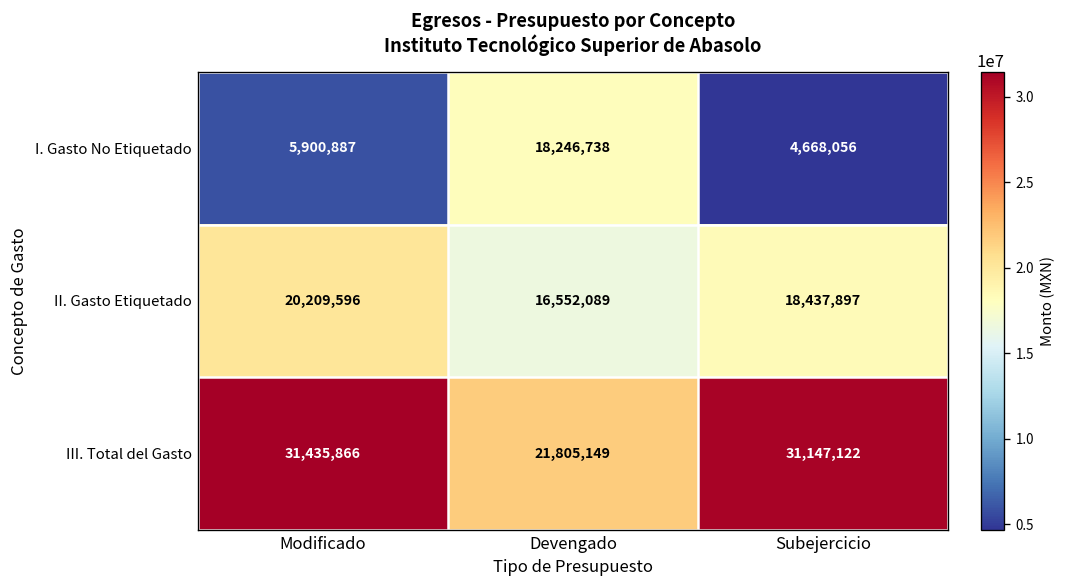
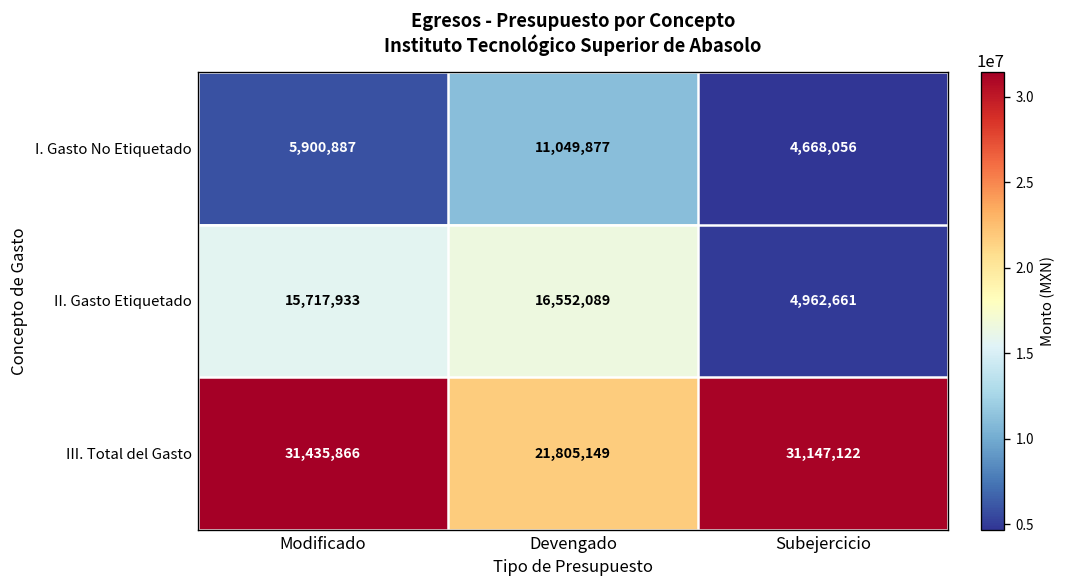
I. Gasto No Etiquetado, Devengado: 18,246,738 -> 11,049,877
II. Gasto Etiquetado, Modificado: 20,209,596 -> 15,717,933
II. Gasto Etiquetado, Subejercicio: 18,437,897 -> 4,962,661
